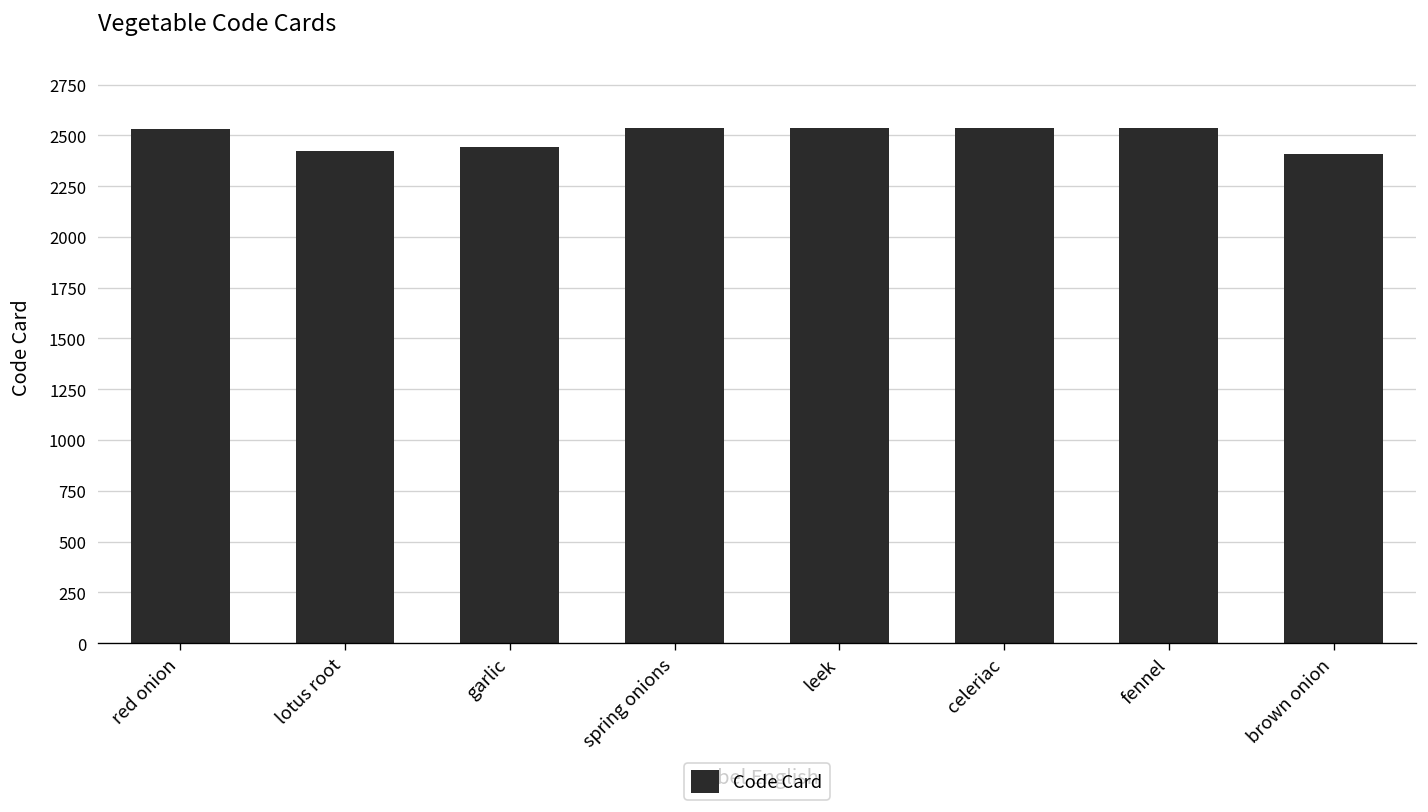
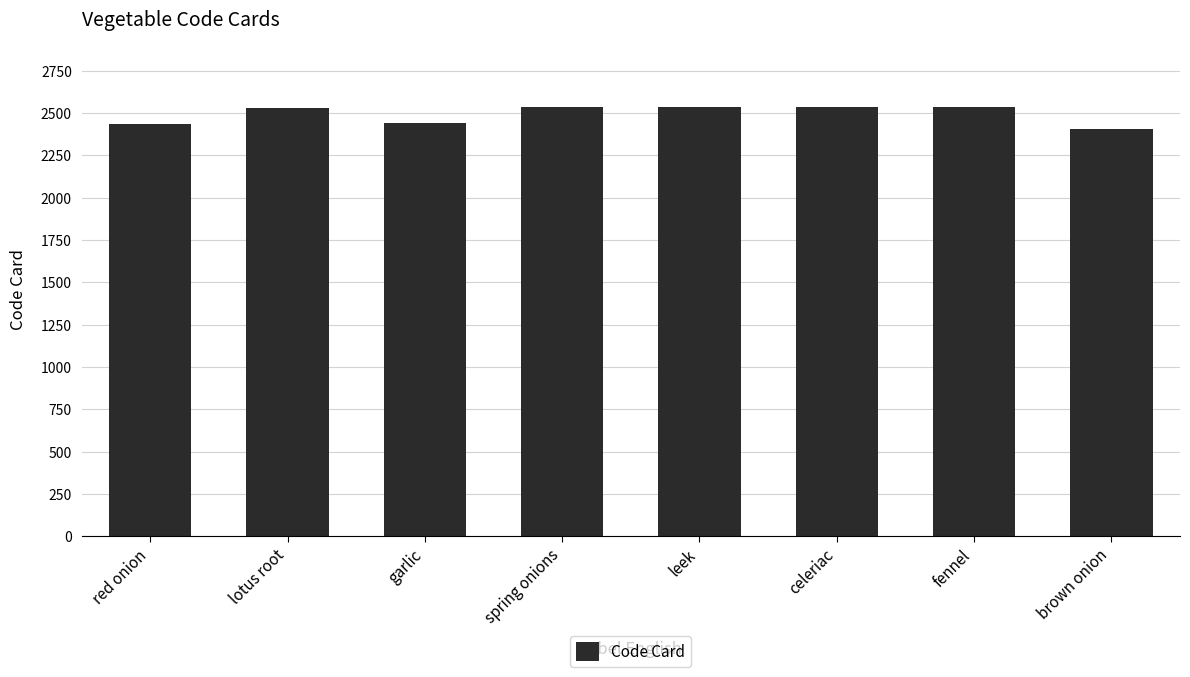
red onion: 2530 -> 2430
lotus root: 2430 -> 2530
